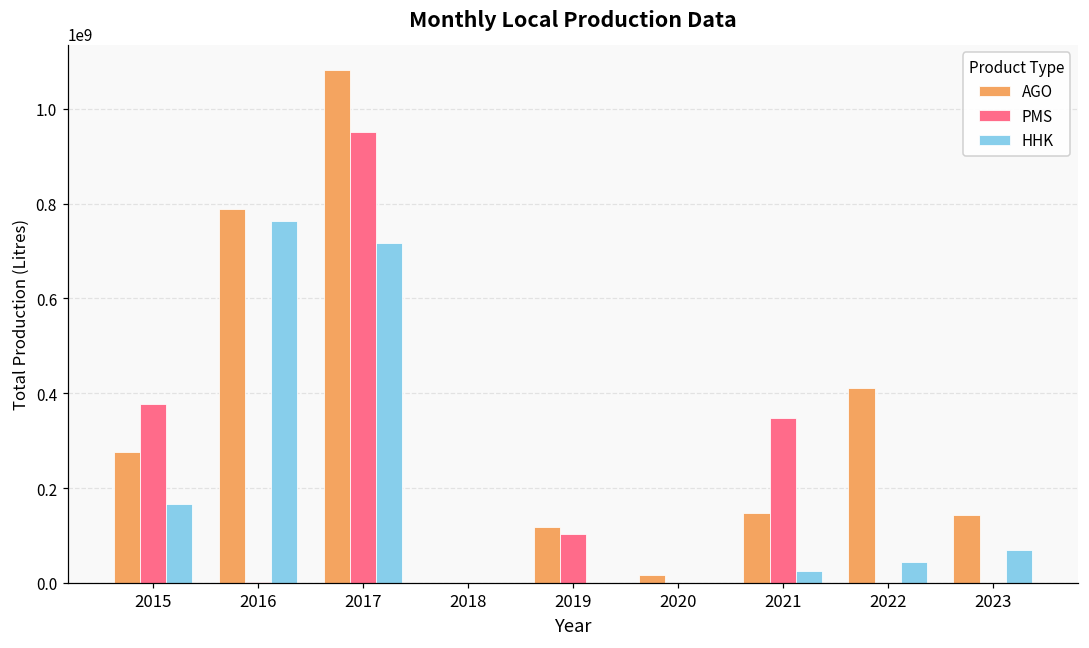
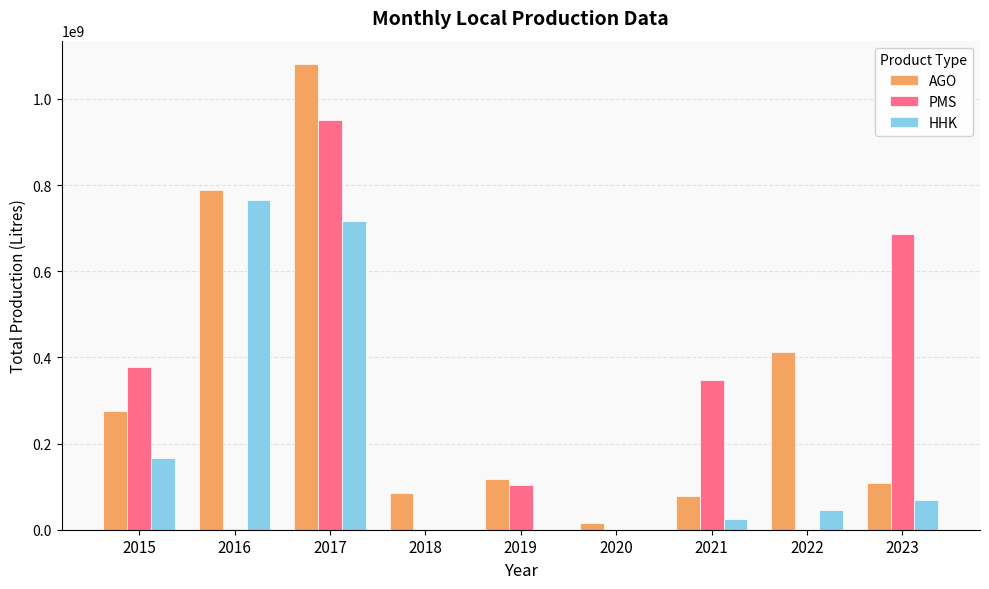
AGO, 2018: 0 -> 90000000
AGO, 2021: 150000000 -> 80000000
AGO, 2023: 140000000 -> 110000000
PMS, 2023: 0 -> 690000000
